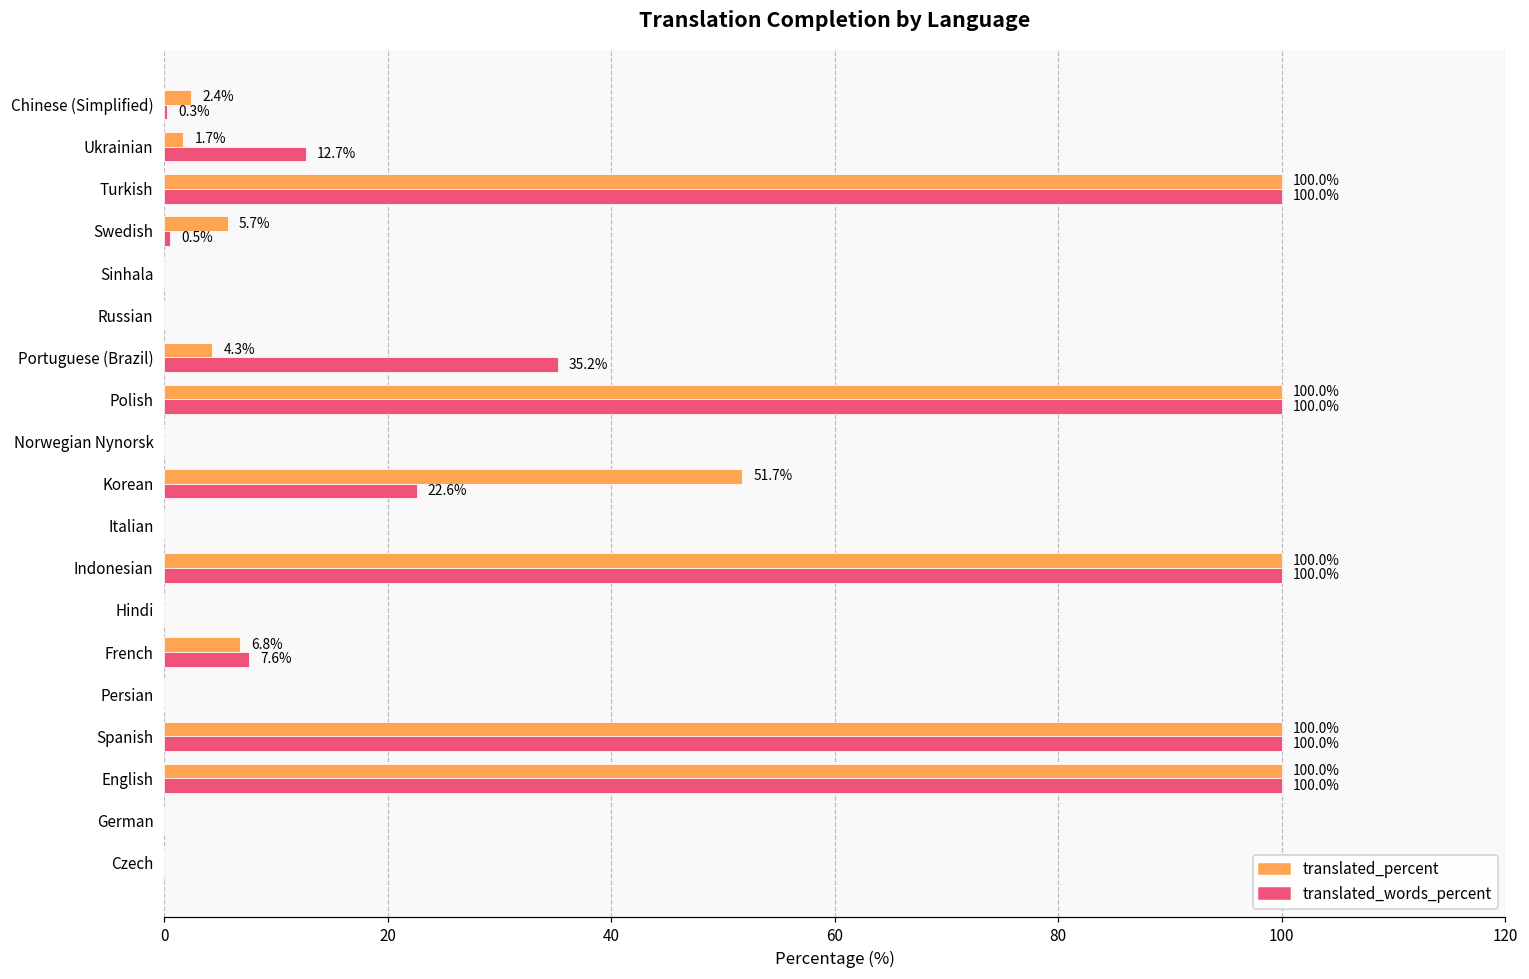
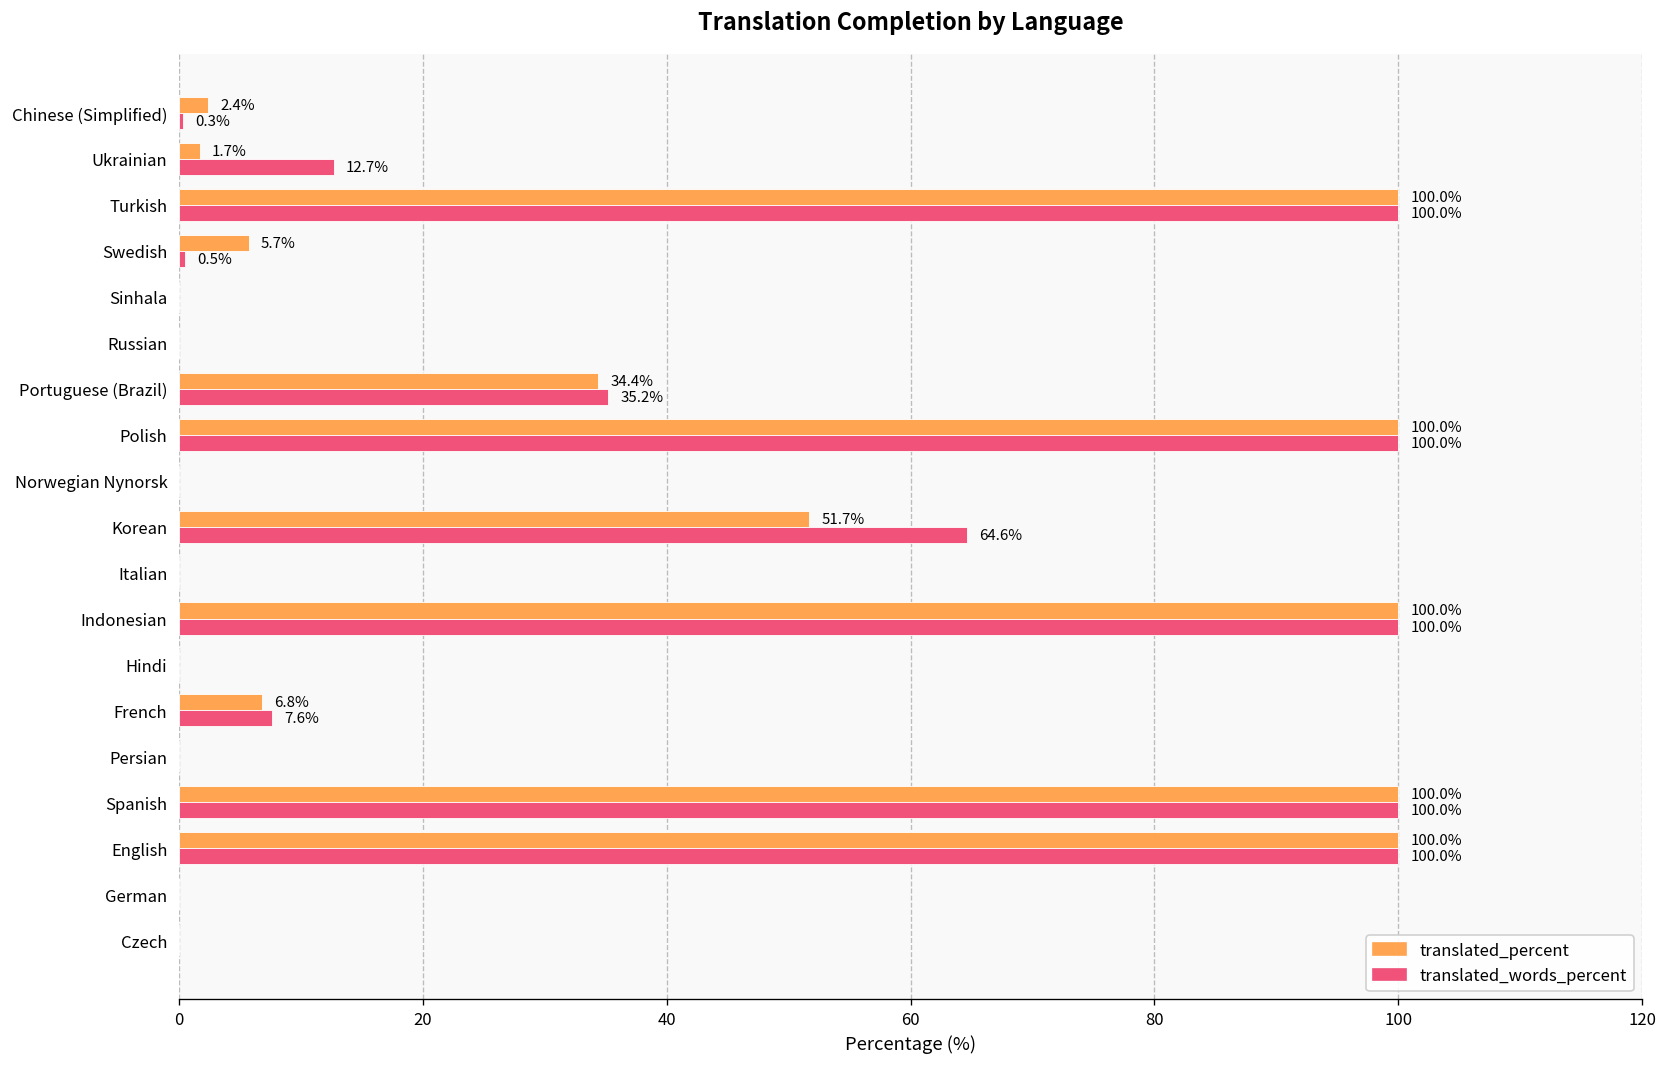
translated_percent, Portuguese (Brazil): 4.3% -> 34.4%
translated_words_percent, Korean: 22.6% -> 64.6%
